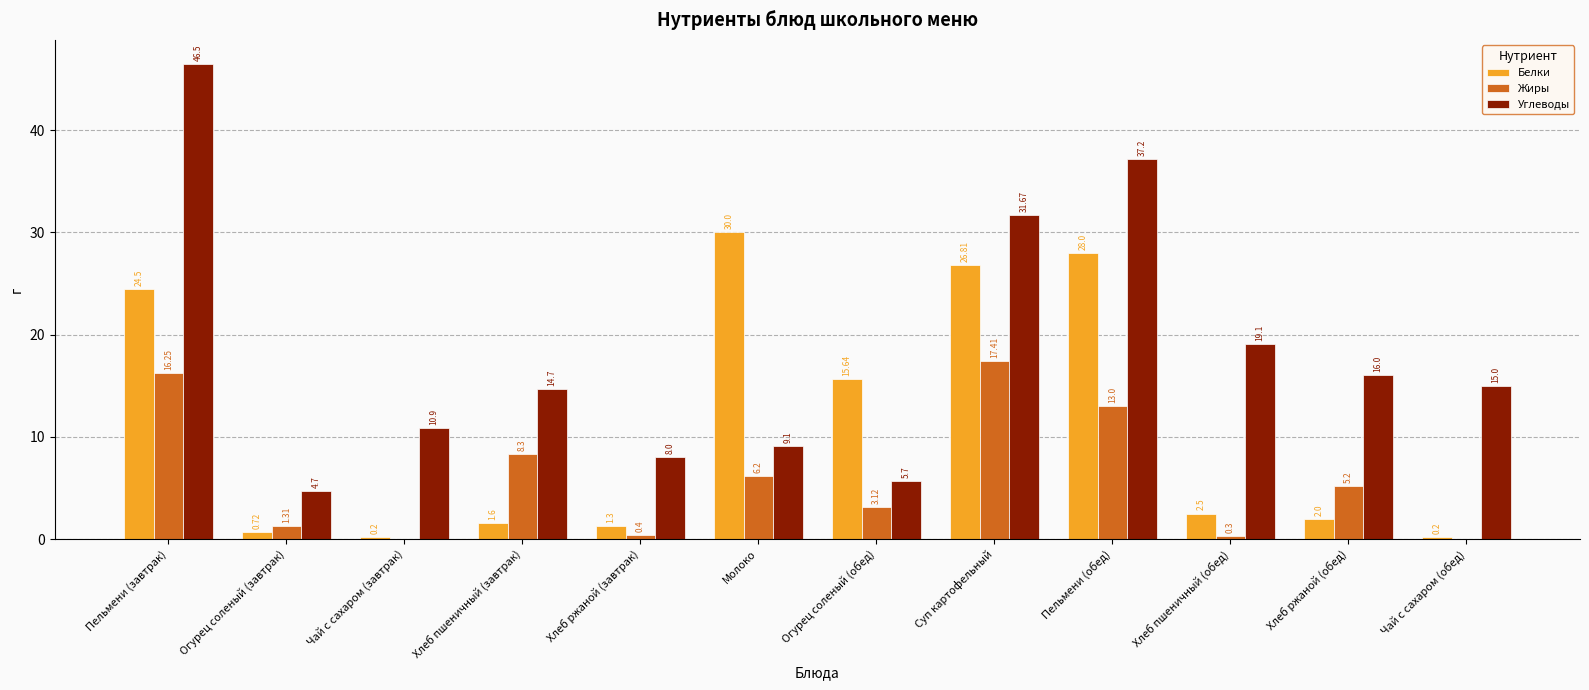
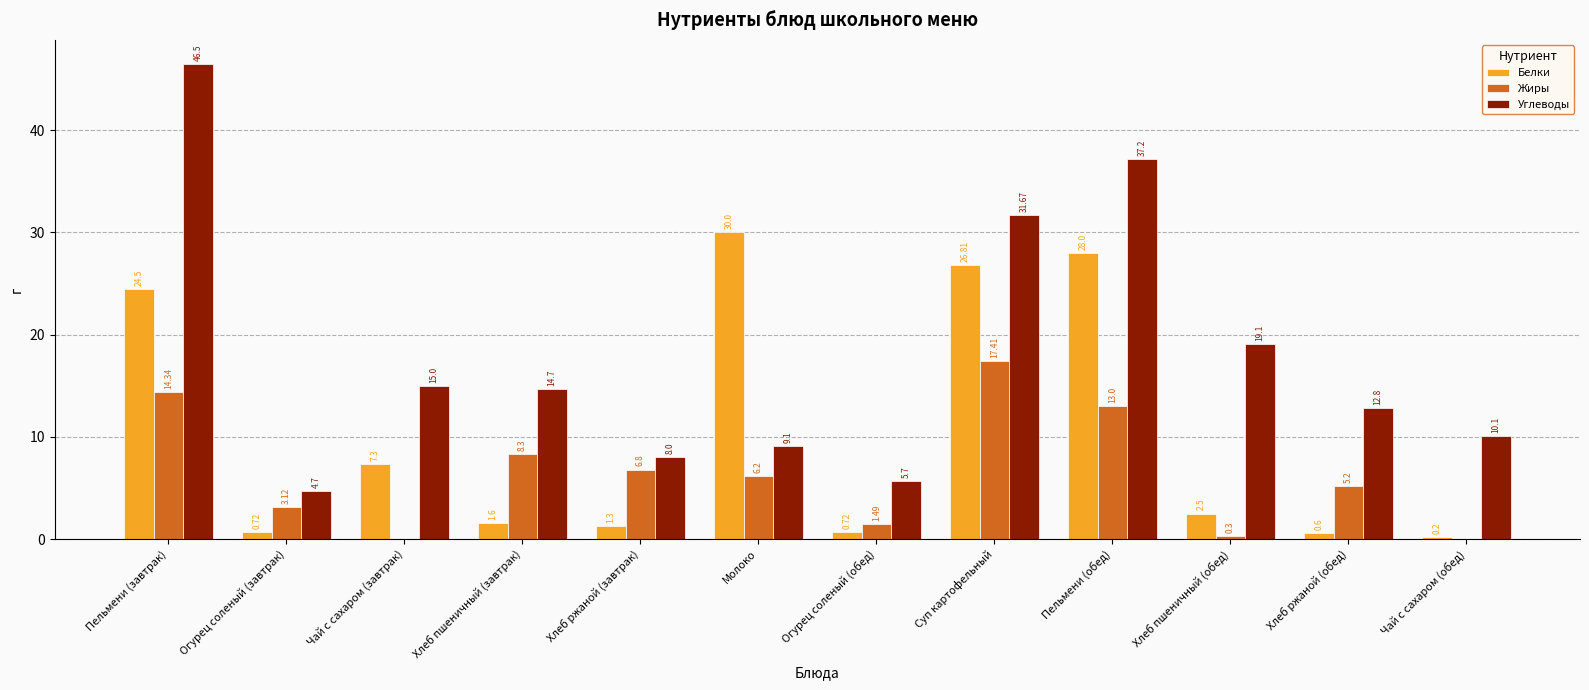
Жиры, Пельмени (завтрак): 16.25 -> 14.34
Жиры, Огурец соленый (завтрак): 1.31 -> 3.12
Белки, Чай с сахаром (завтрак): 0.2 -> 7.3
Углеводы, Чай с сахаром (завтрак): 10.9 -> 15.0
Жиры, Хлеб ржаной (завтрак): 0.4 -> 6.8
Белки, Огурец соленый (обед): 15.64 -> 0.72
Жиры, Огурец соленый (обед): 3.12 -> 1.49
Белки, Хлеб ржаной (обед): 2.0 -> 0.6
Углеводы, Хлеб ржаной (обед): 16.0 -> 12.8
Углеводы, Чай с сахаром (обед): 15.0 -> 10.1
